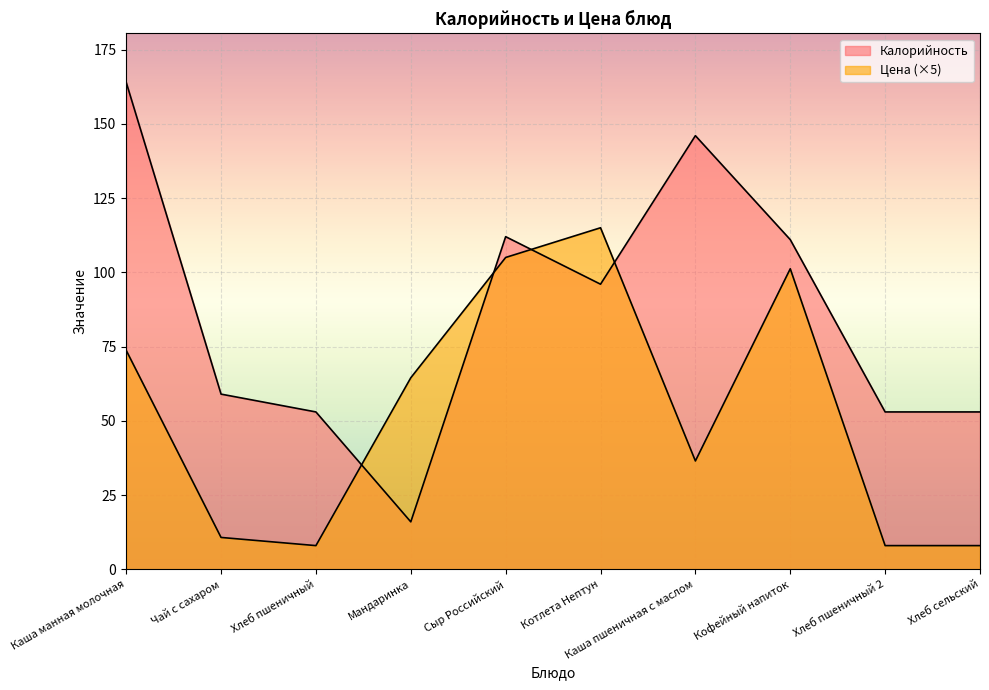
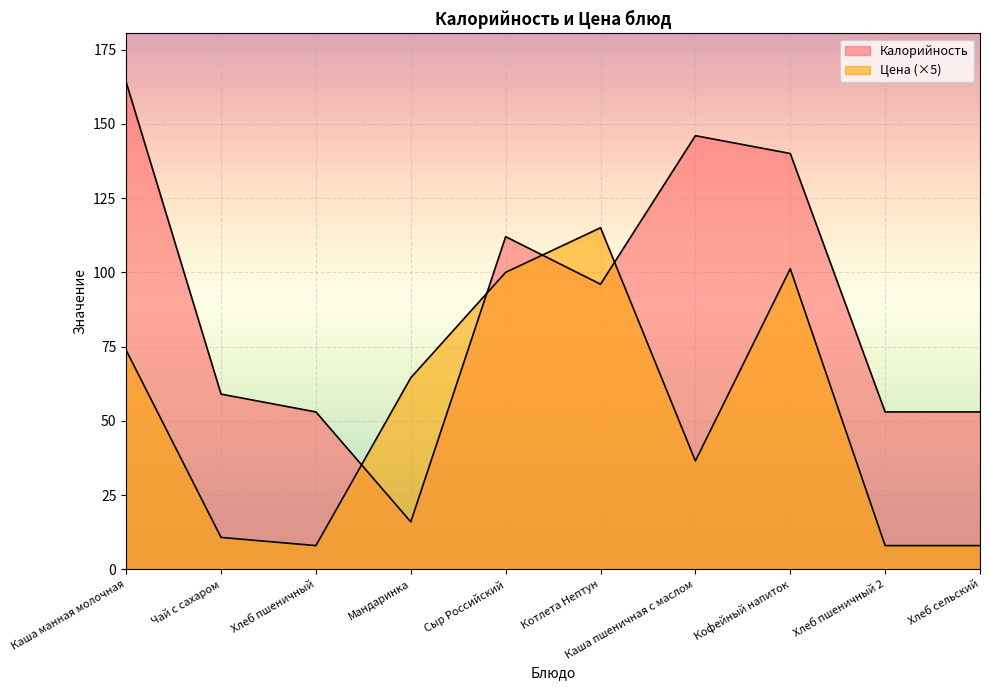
Цена (×5), Сыр Российский: 105 -> 100
Калорийность, Кофейный напиток: 111 -> 140
